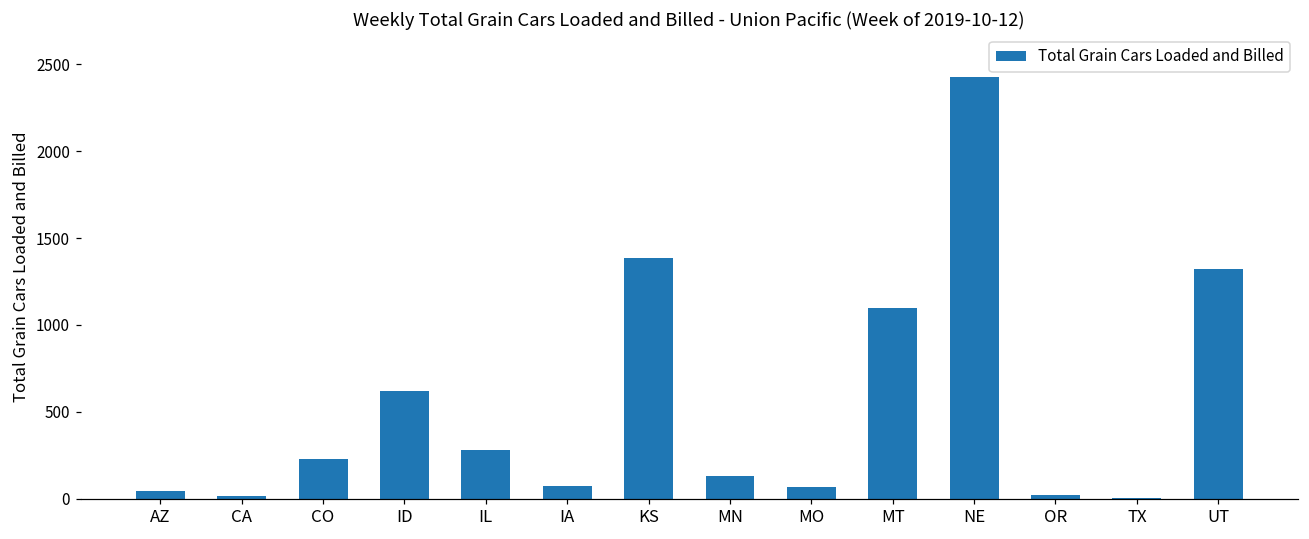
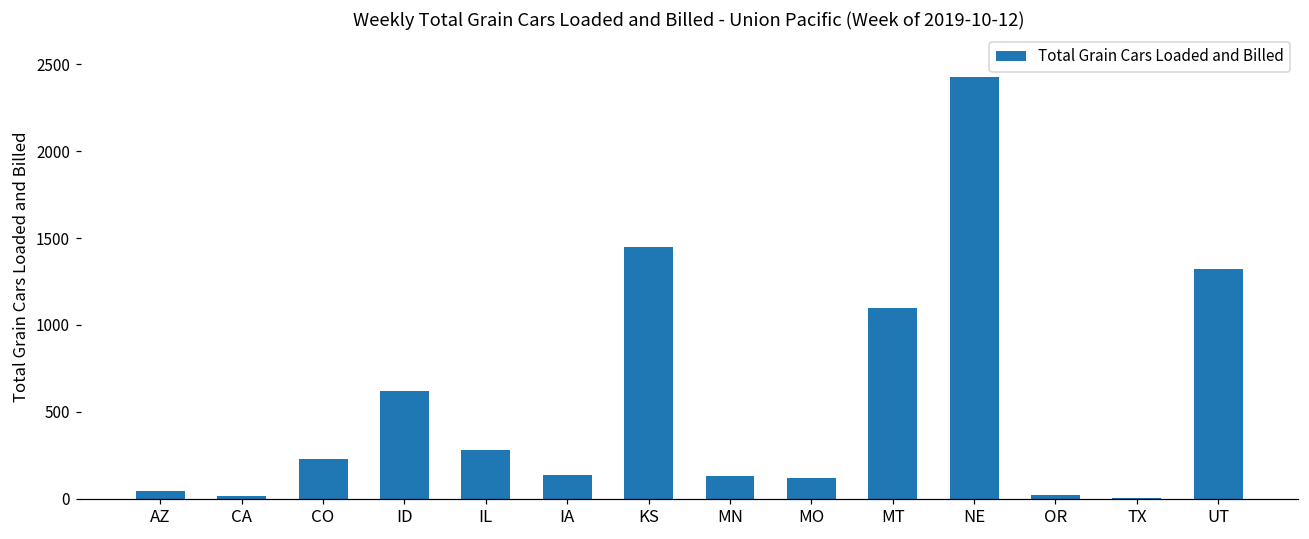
IA: 70 -> 140
KS: 1390 -> 1450
MO: 70 -> 120
